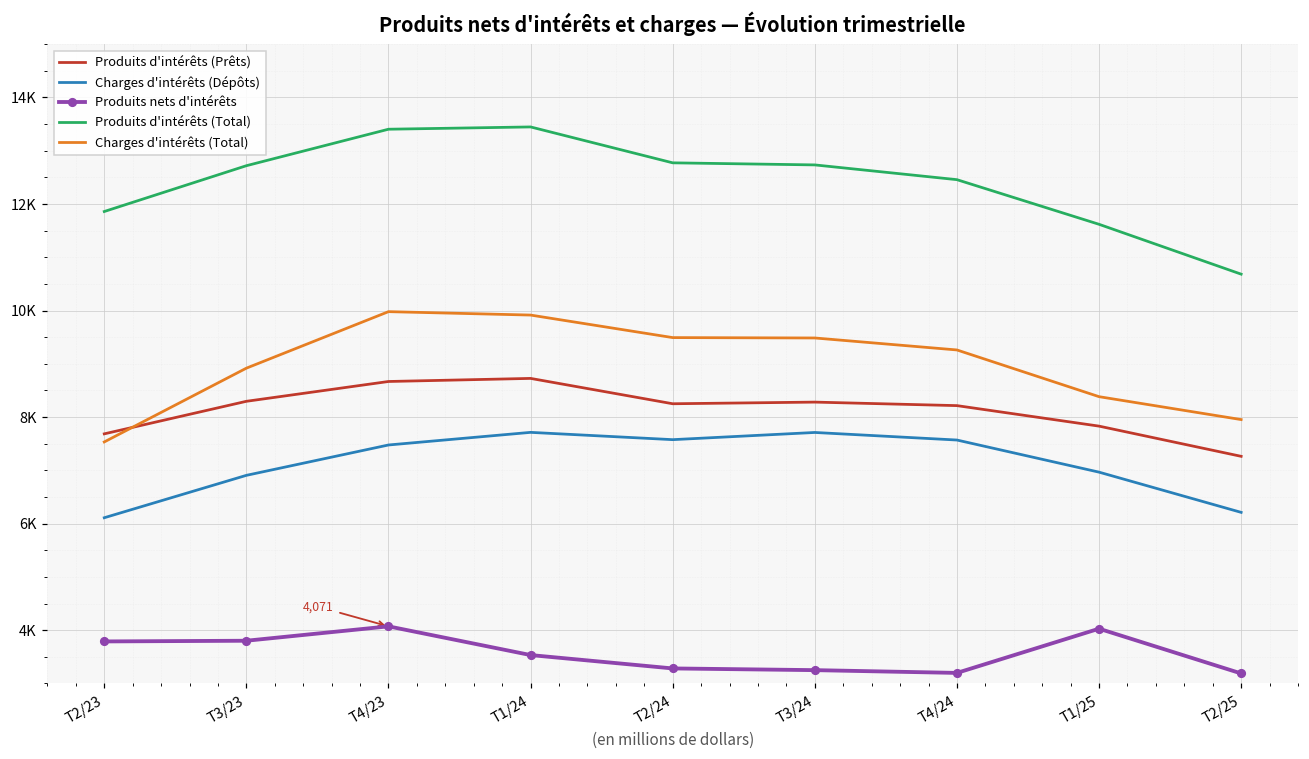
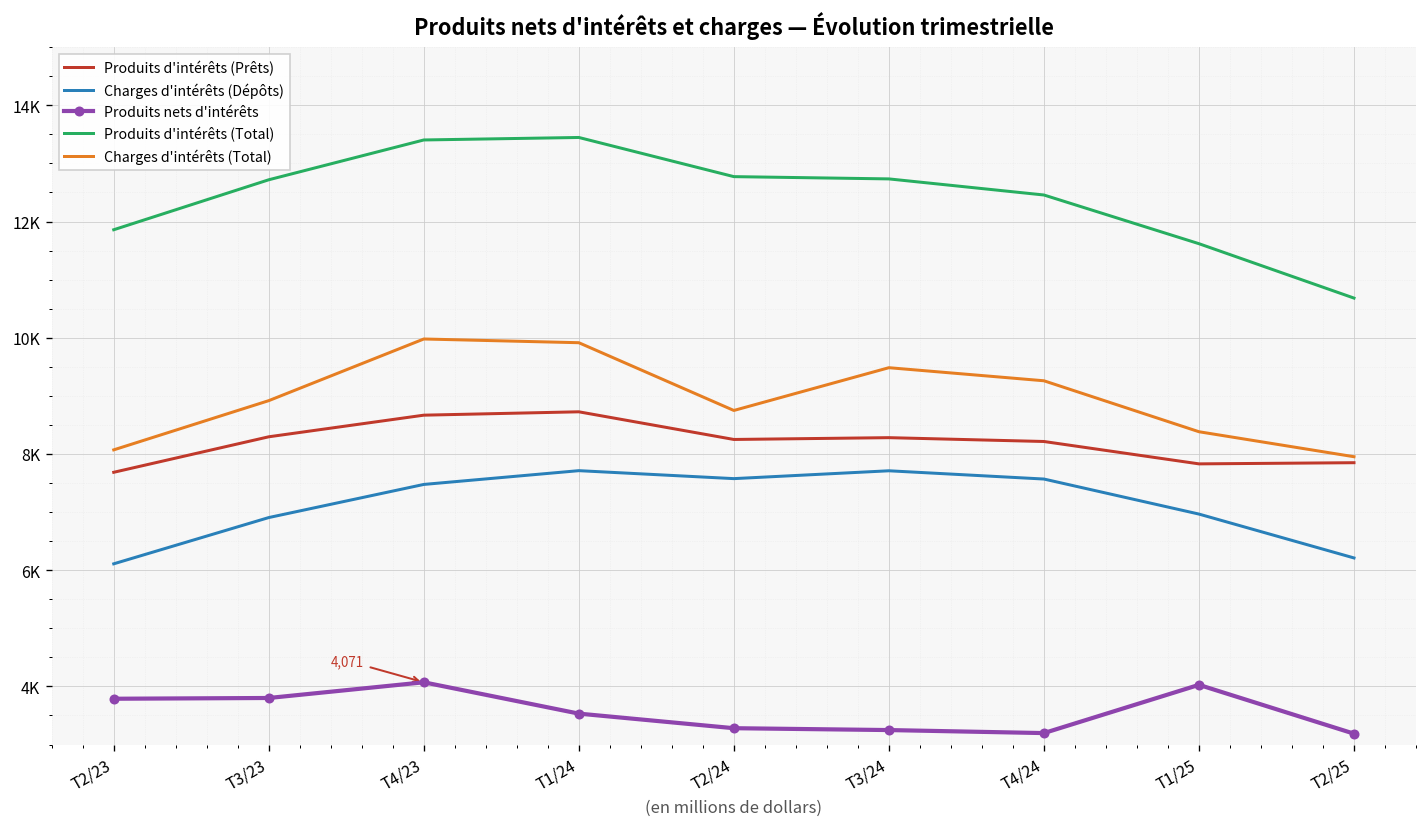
Charges d'intérêts (Total), T2/23: 7500 -> 8100
Charges d'intérêts (Total), T2/24: 9500 -> 8700
Produits d'intérêts (Prêts), T2/25: 7300 -> 7900
